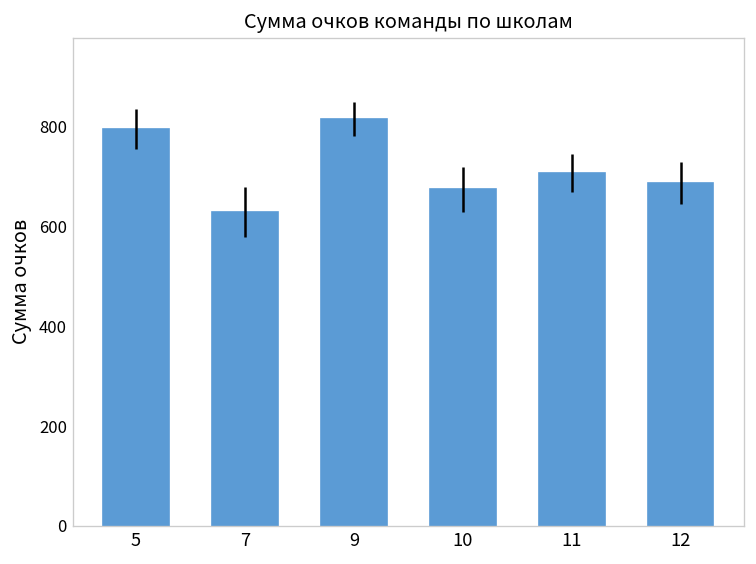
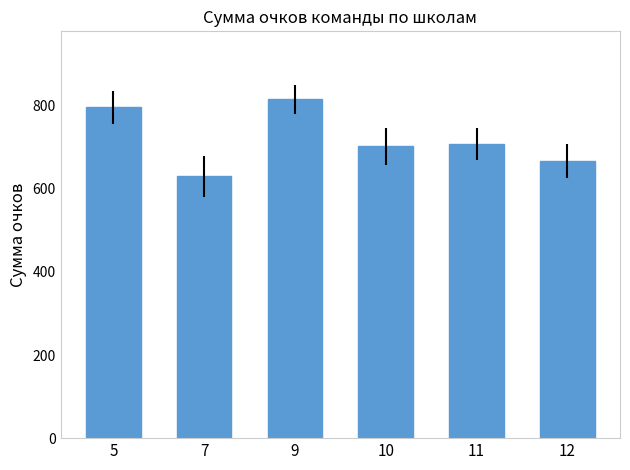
10: 680 -> 700
12: 690 -> 670
